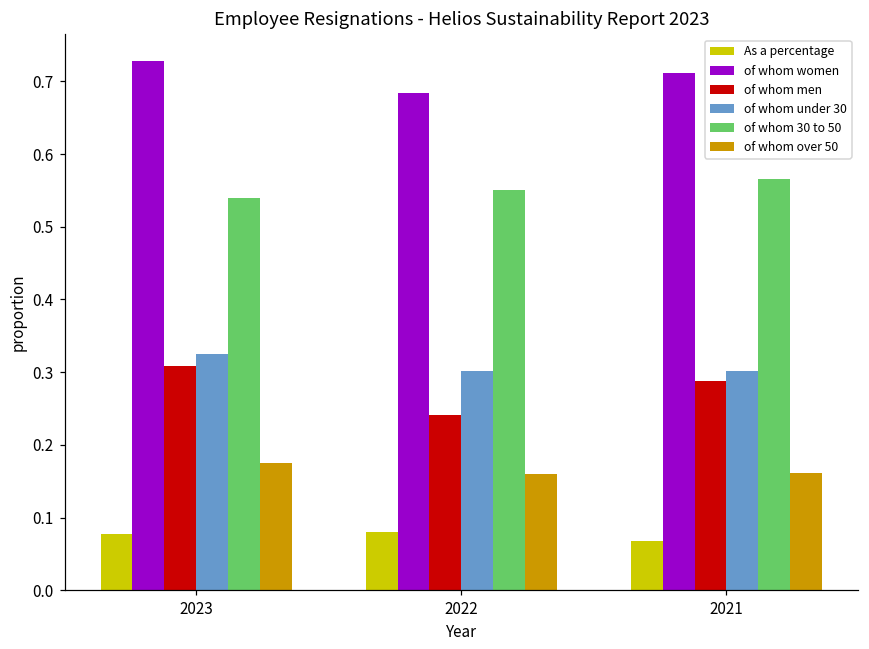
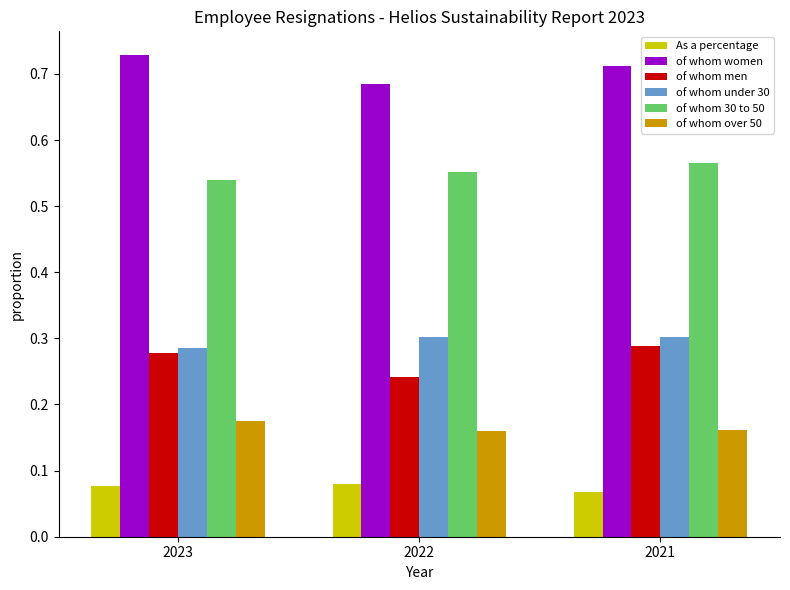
of whom men, 2023: 0.31 -> 0.28
of whom under 30, 2023: 0.33 -> 0.29
